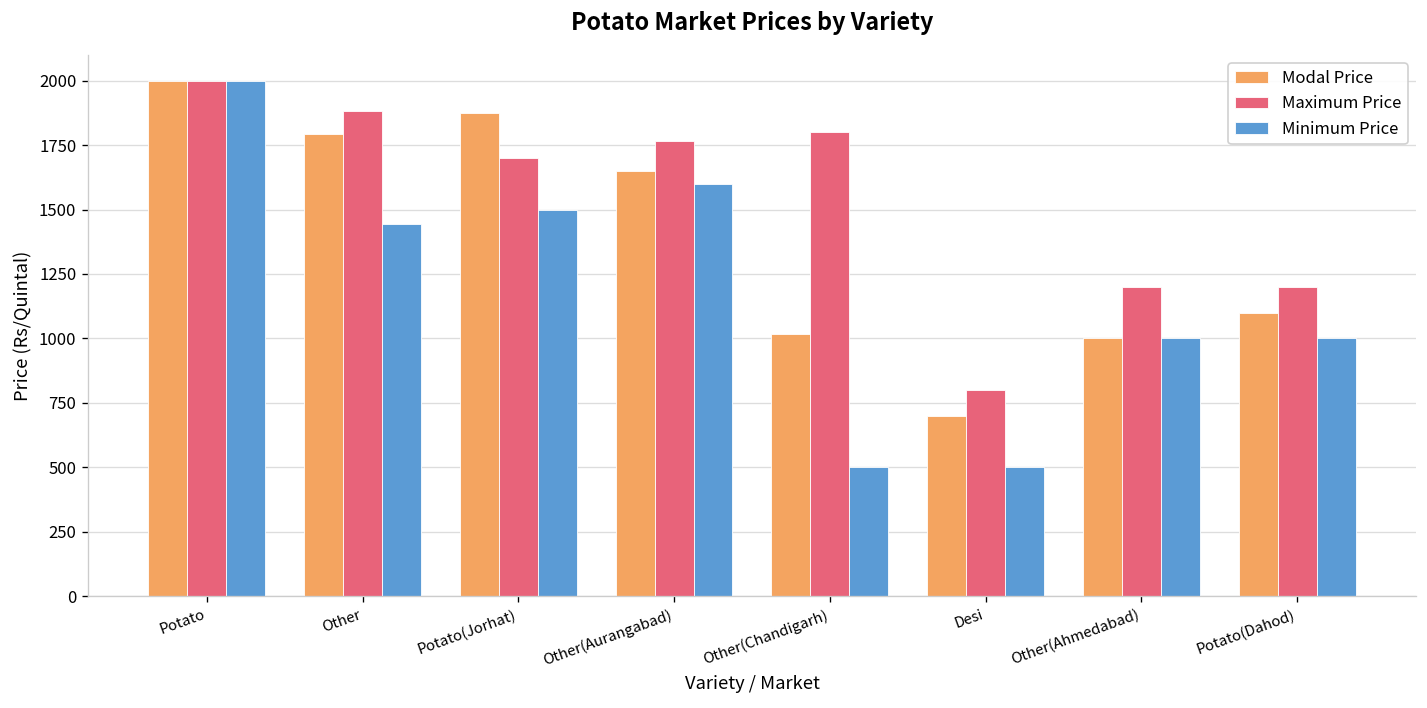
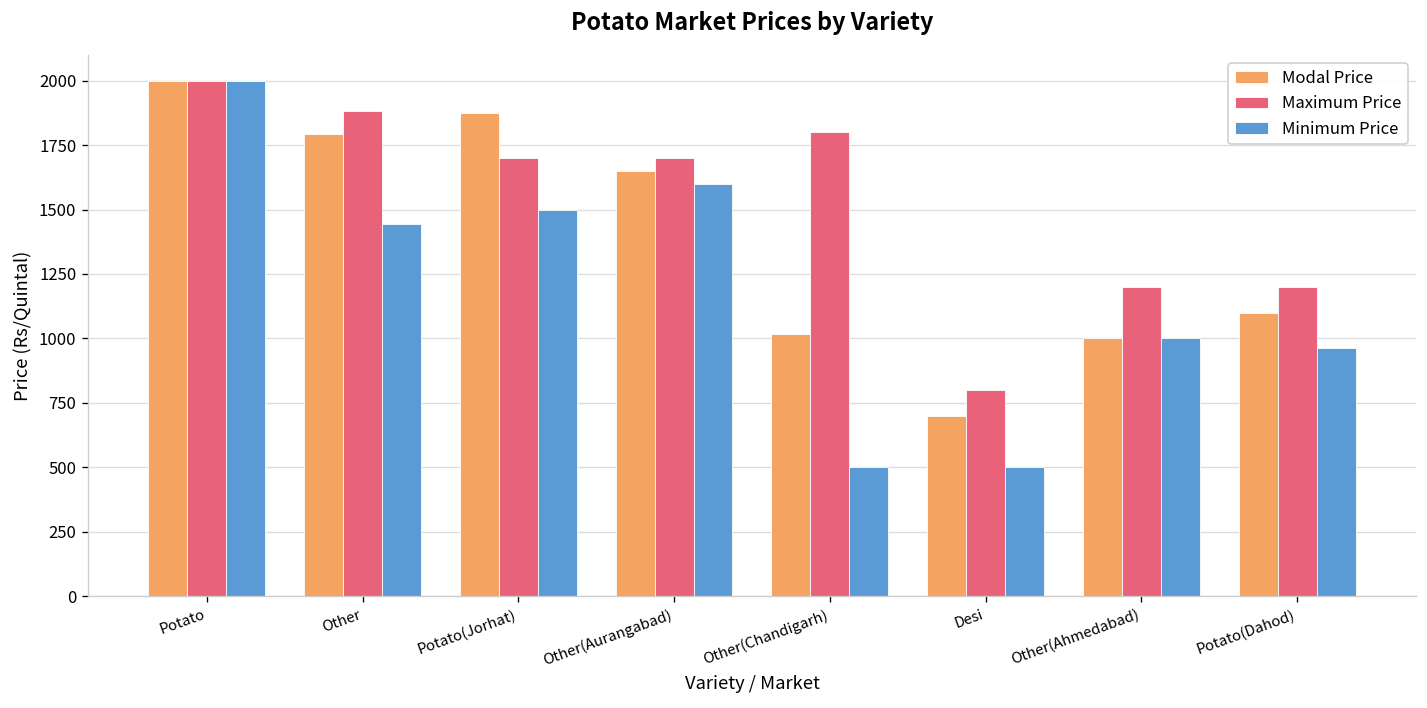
Maximum Price, Other(Aurangabad): 1770 -> 1700
Minimum Price, Potato(Dahod): 1000 -> 960
